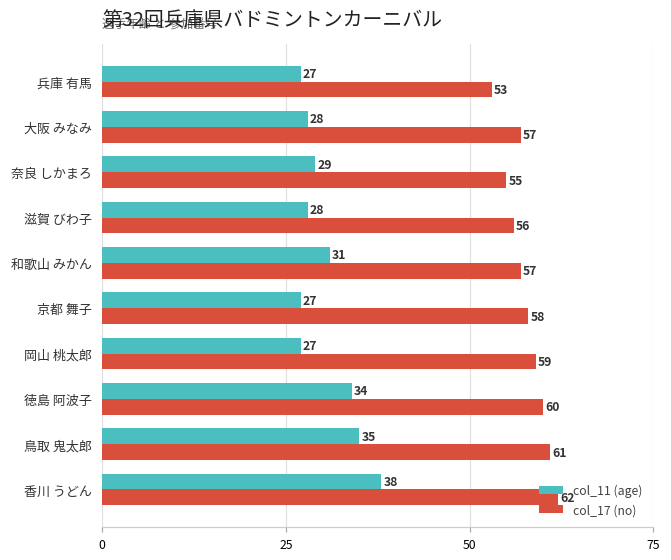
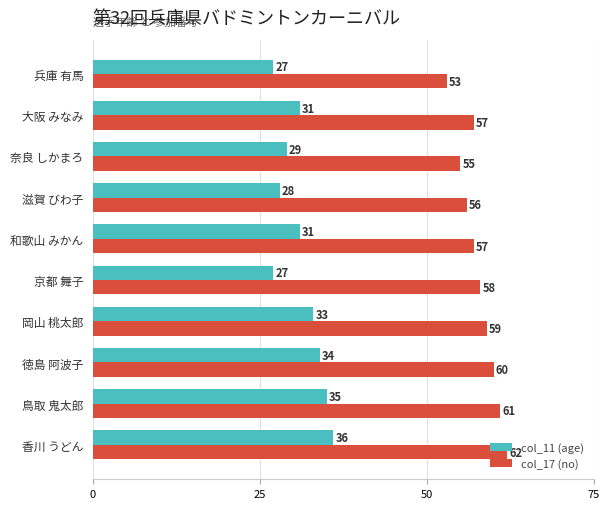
col_11 (age), 大阪 みなみ: 28 -> 31
col_11 (age), 岡山 桃太郎: 27 -> 33
col_11 (age), 香川 うどん: 38 -> 36
